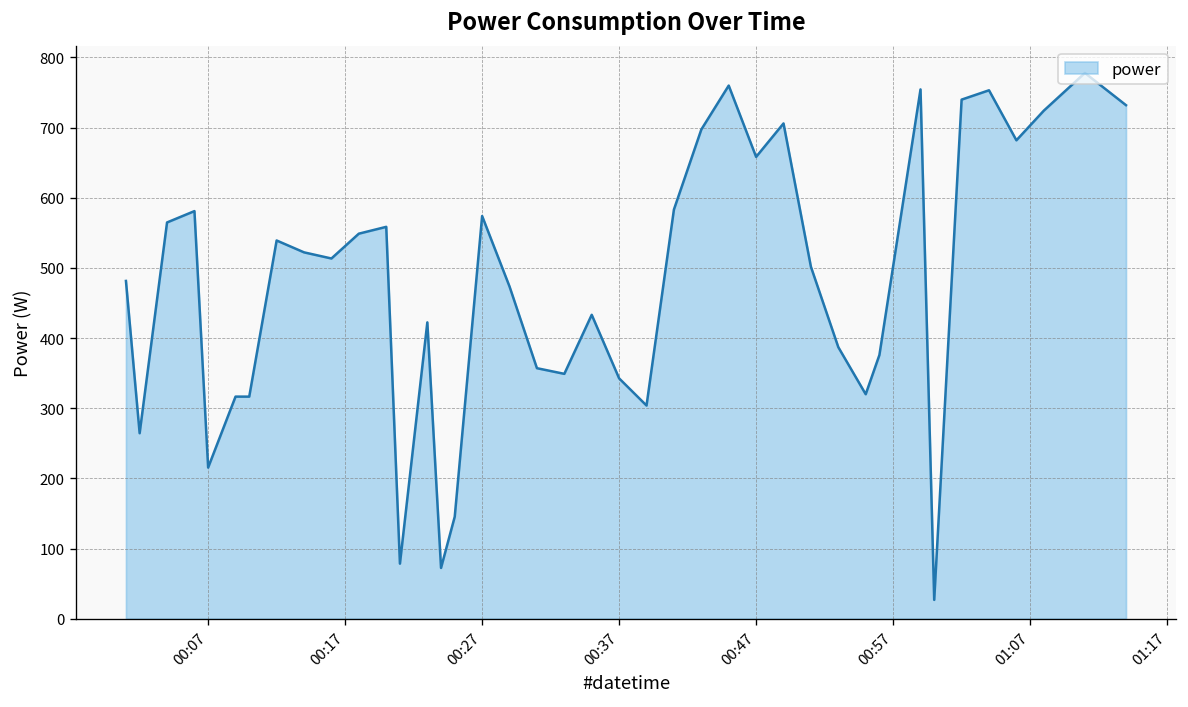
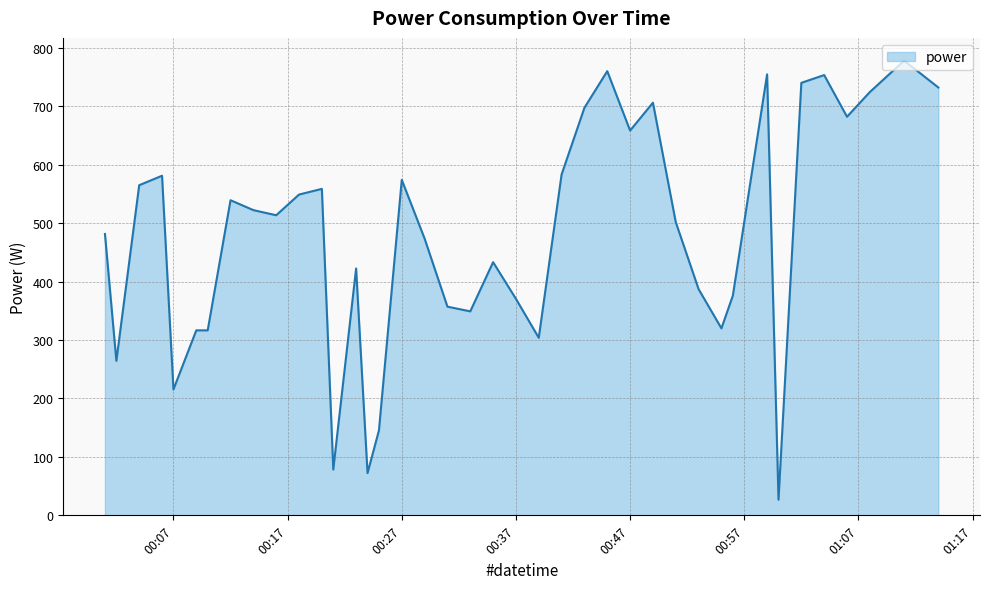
00:37: 340 -> 370
